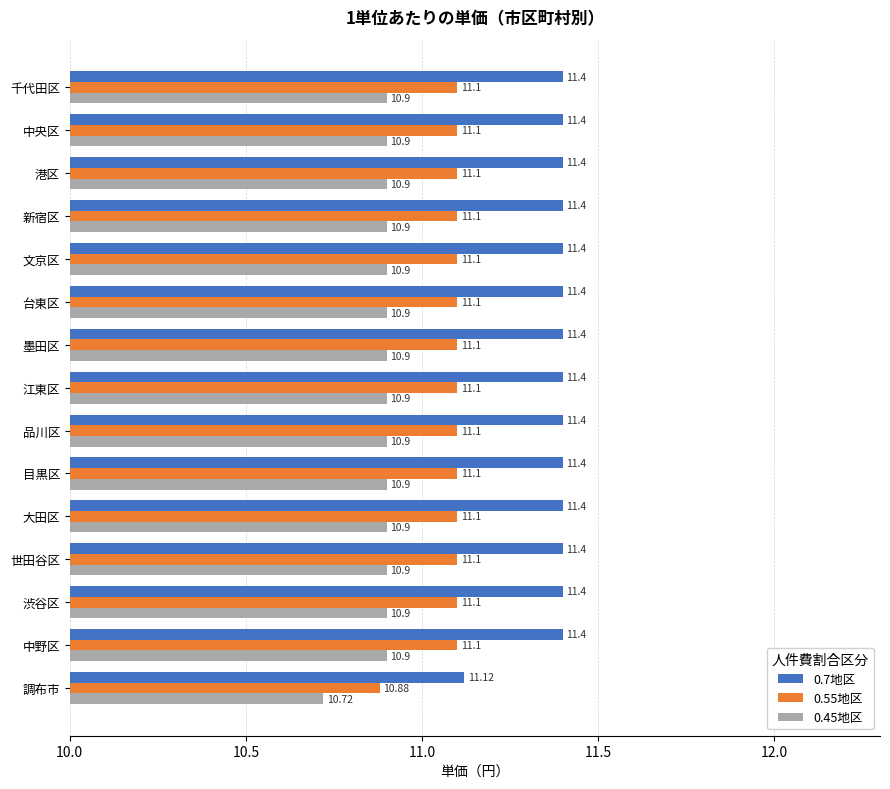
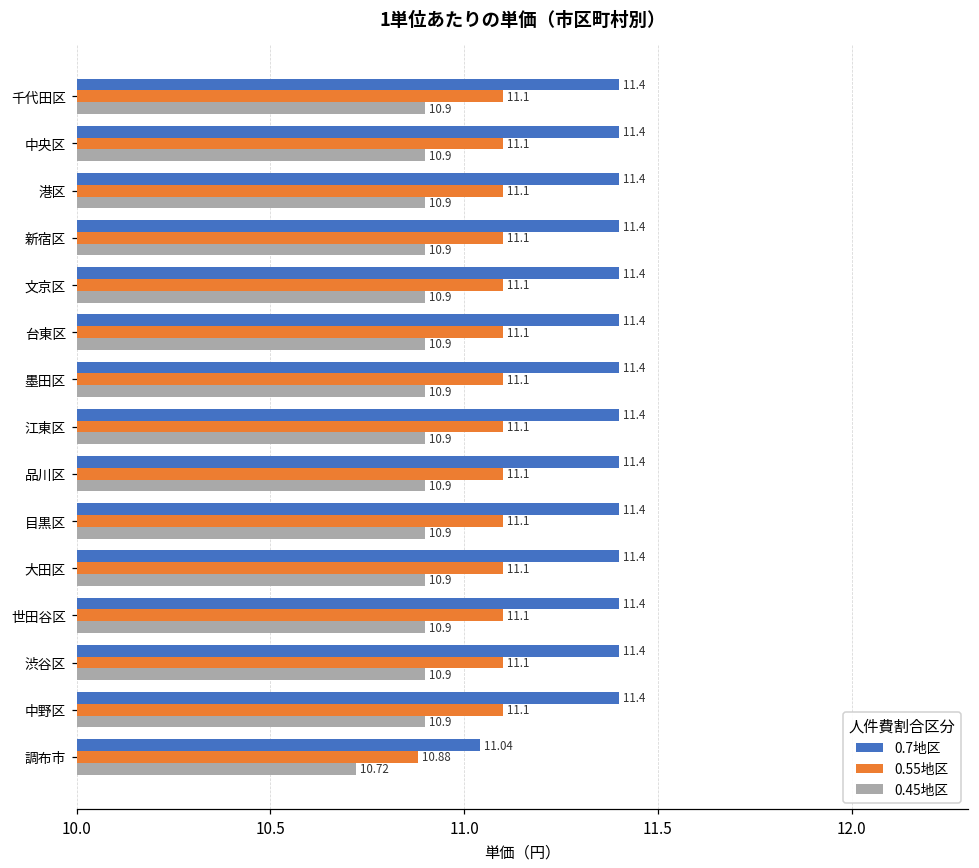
0.7地区, 調布市: 11.12 -> 11.04
